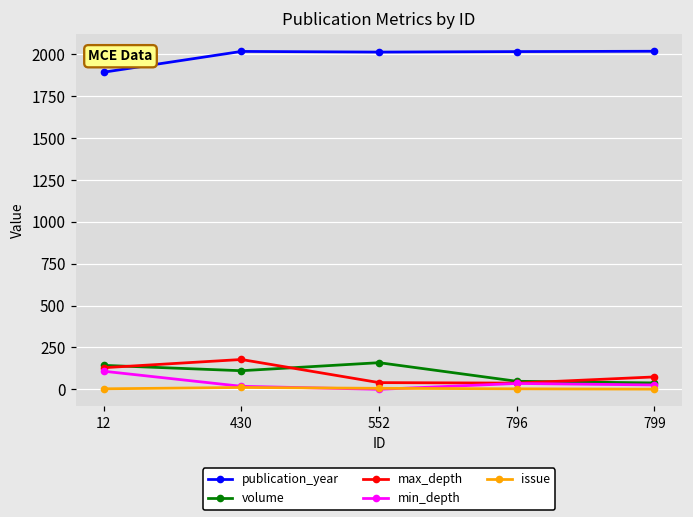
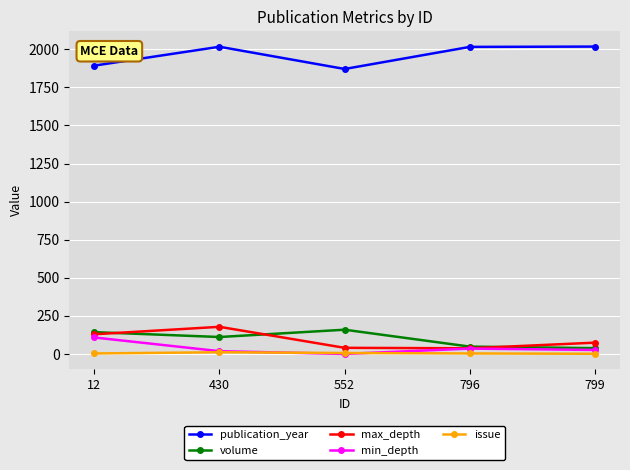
publication_year, 552: 2010 -> 1870
